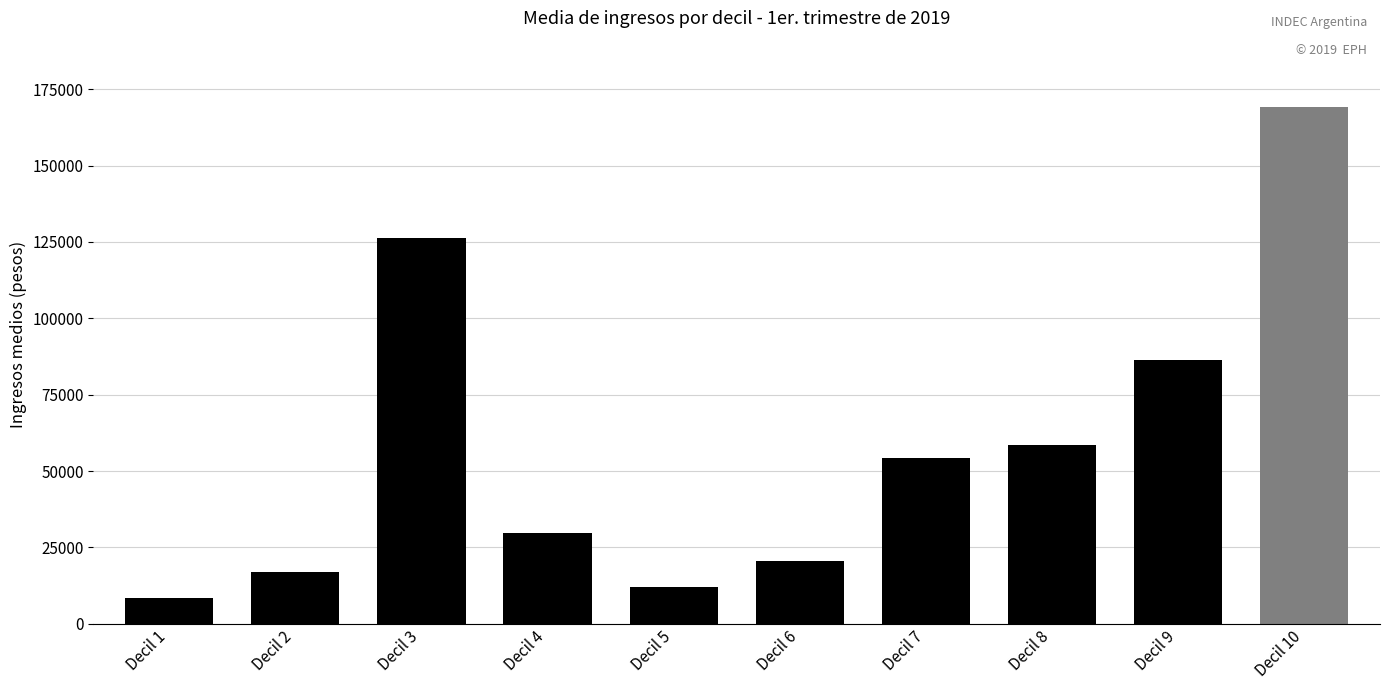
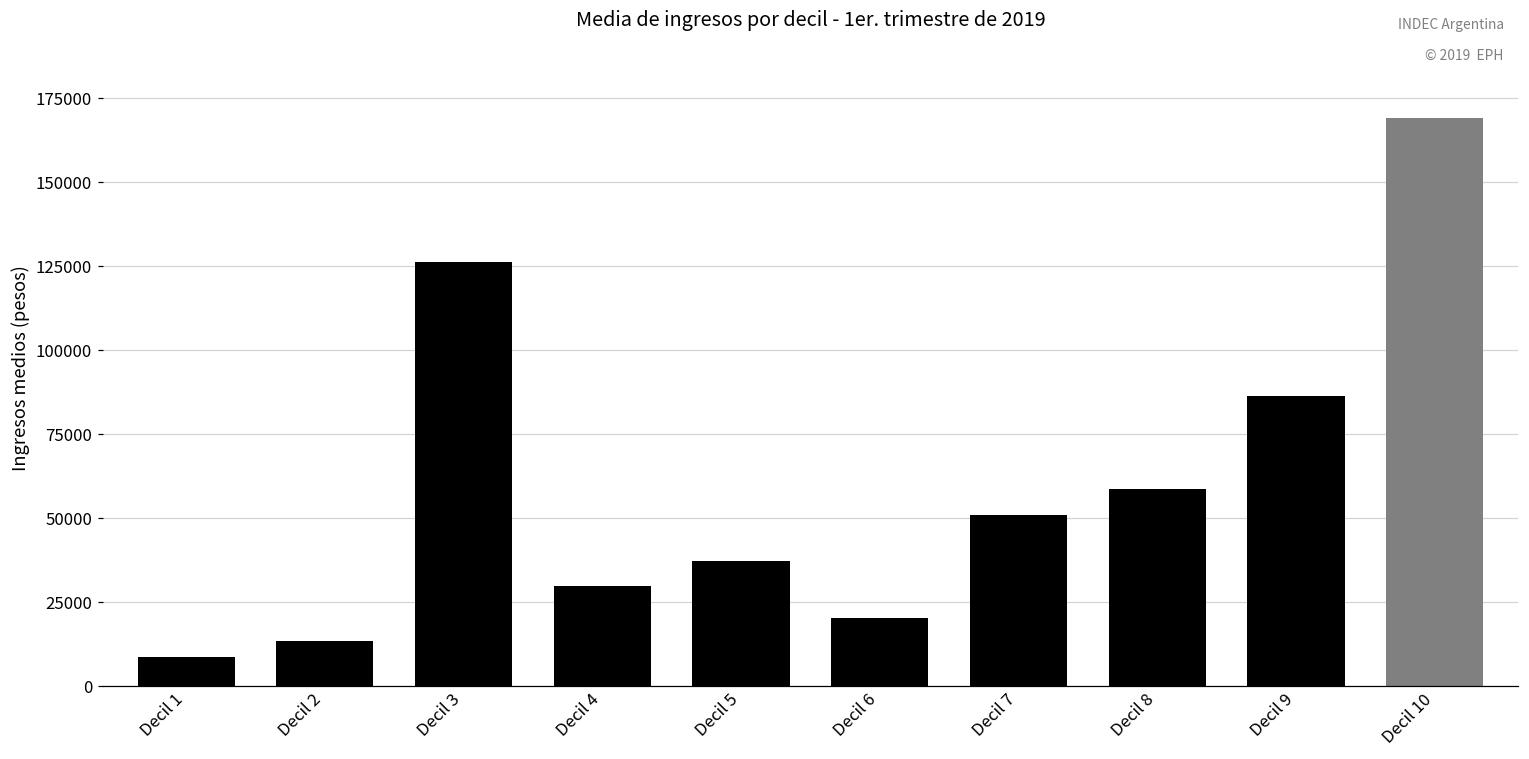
Decil 2: 17000 -> 13000
Decil 5: 12000 -> 37000
Decil 7: 54000 -> 51000
